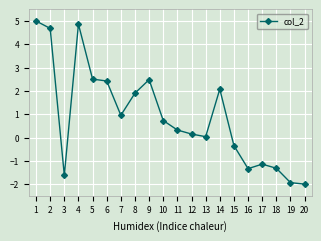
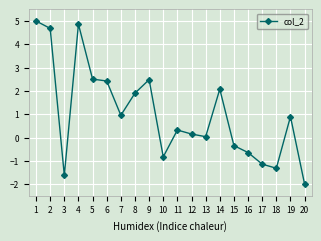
10: 0.7 -> -0.8
16: -1.3 -> -0.6
19: -1.9 -> 0.9
